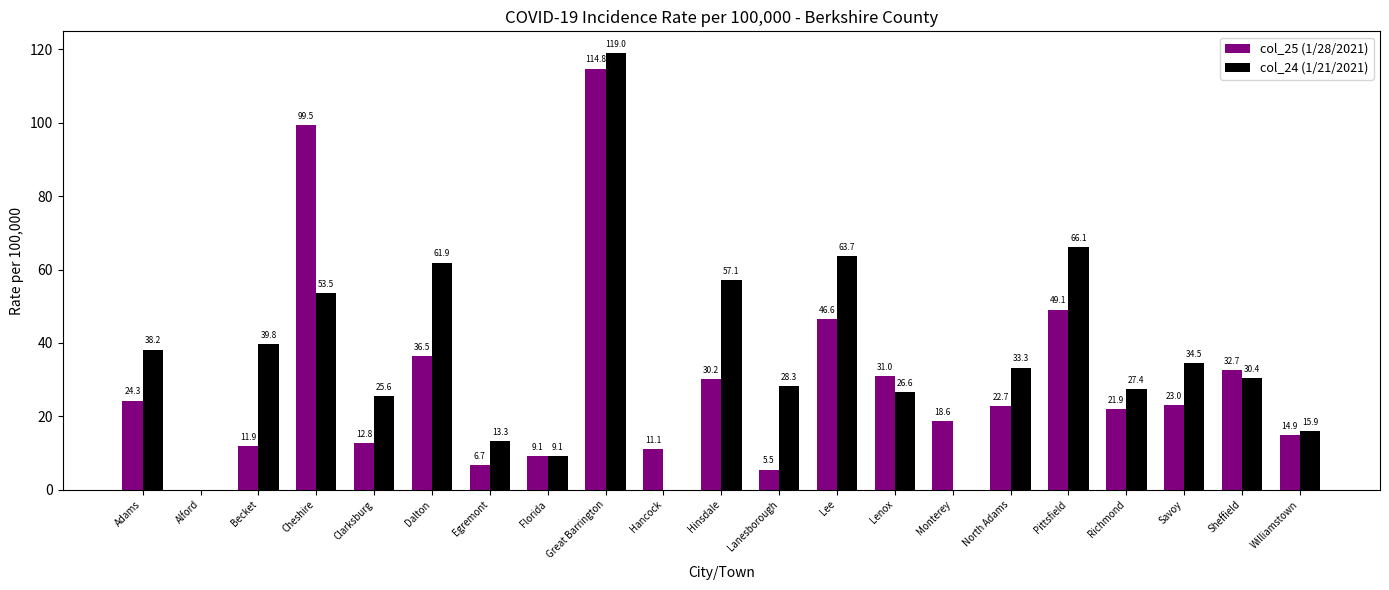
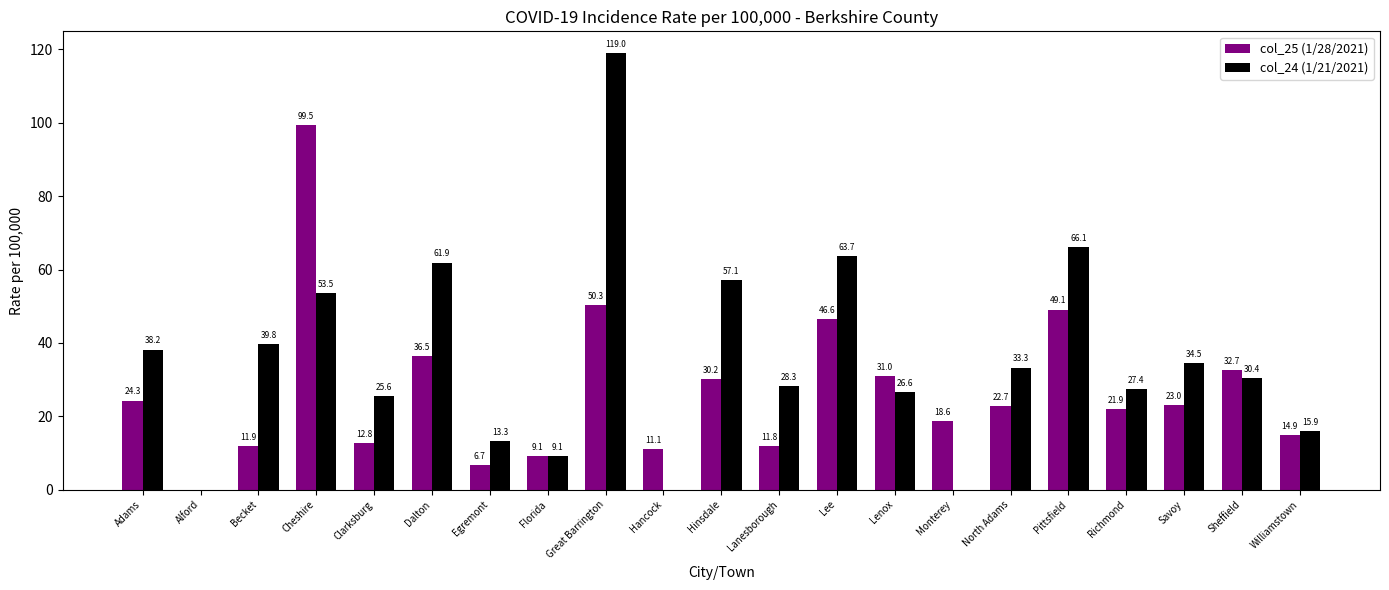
col_25 (1/28/2021), Great Barrington: 114.8 -> 50.3
col_25 (1/28/2021), Lanesborough: 5.5 -> 11.8
